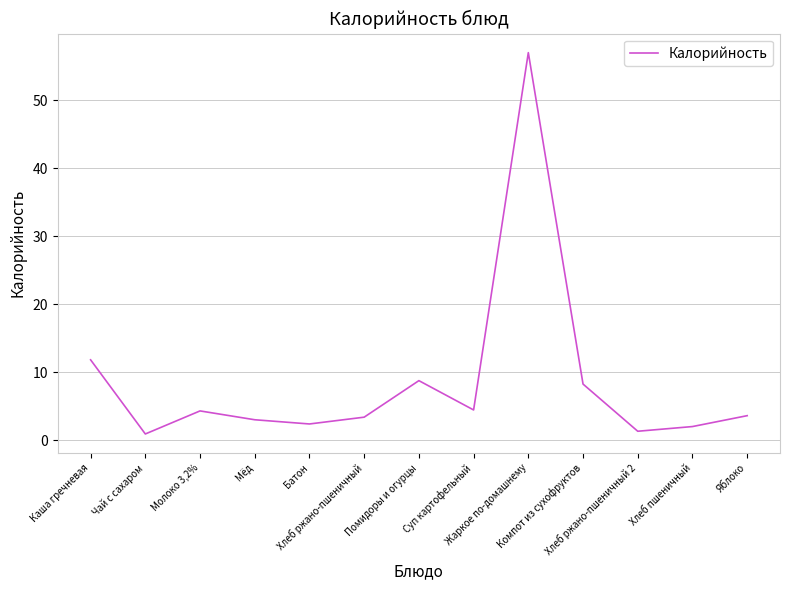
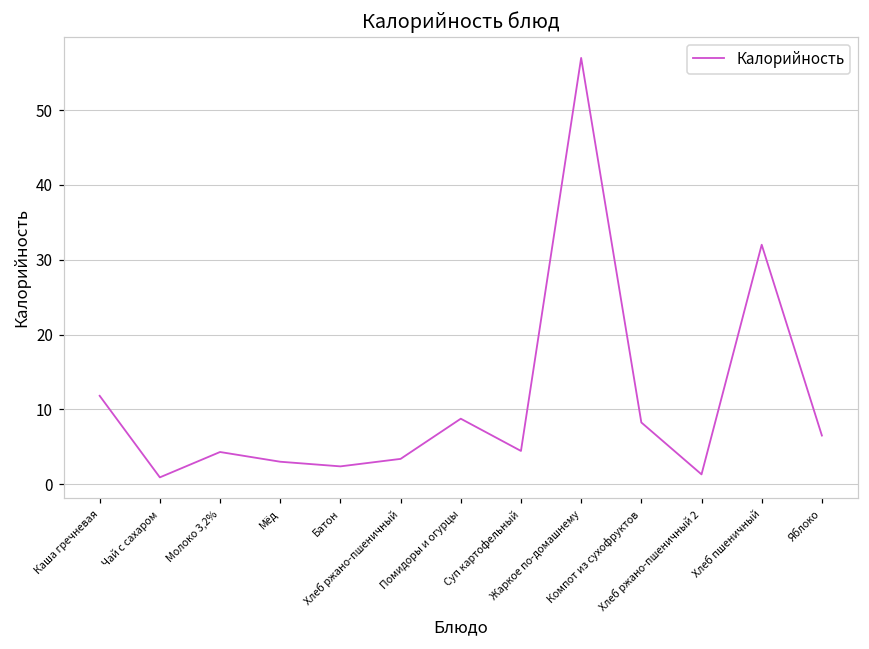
Хлеб пшеничный: 2 -> 32
Яблоко: 4 -> 7
